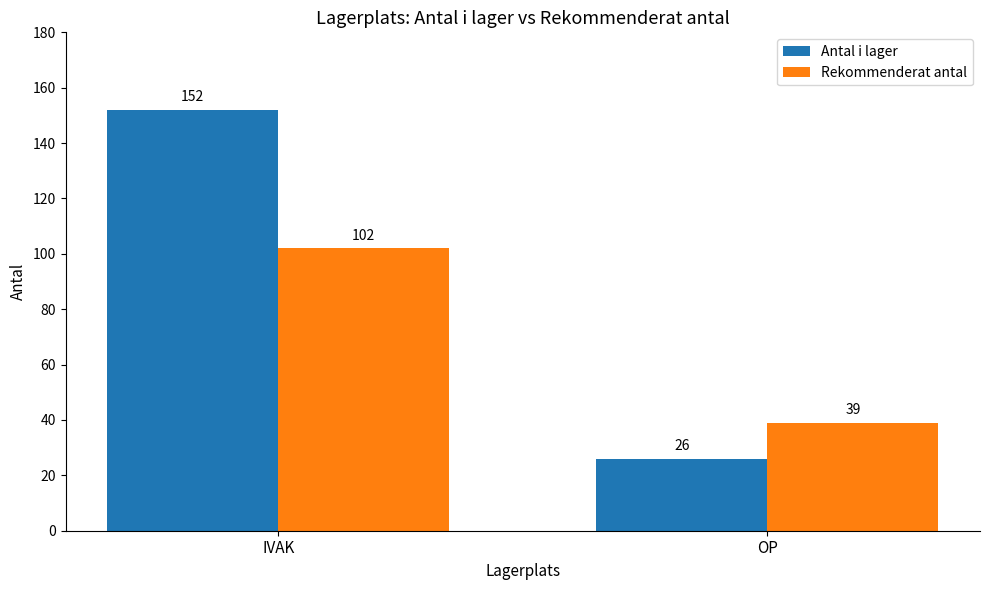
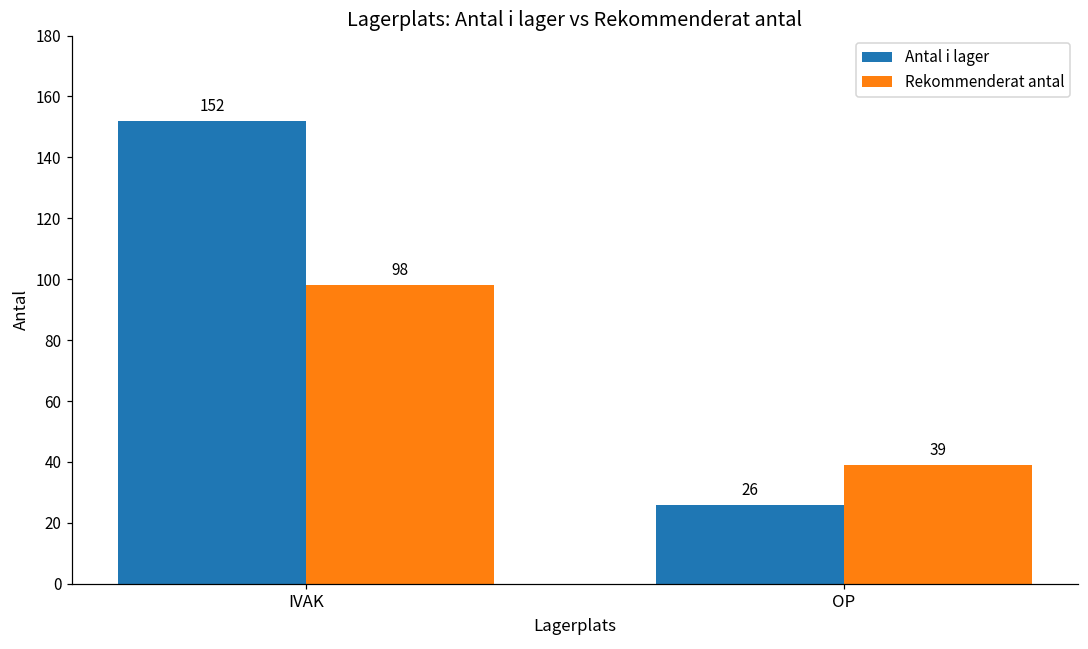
Rekommenderat antal, IVAK: 102 -> 98
